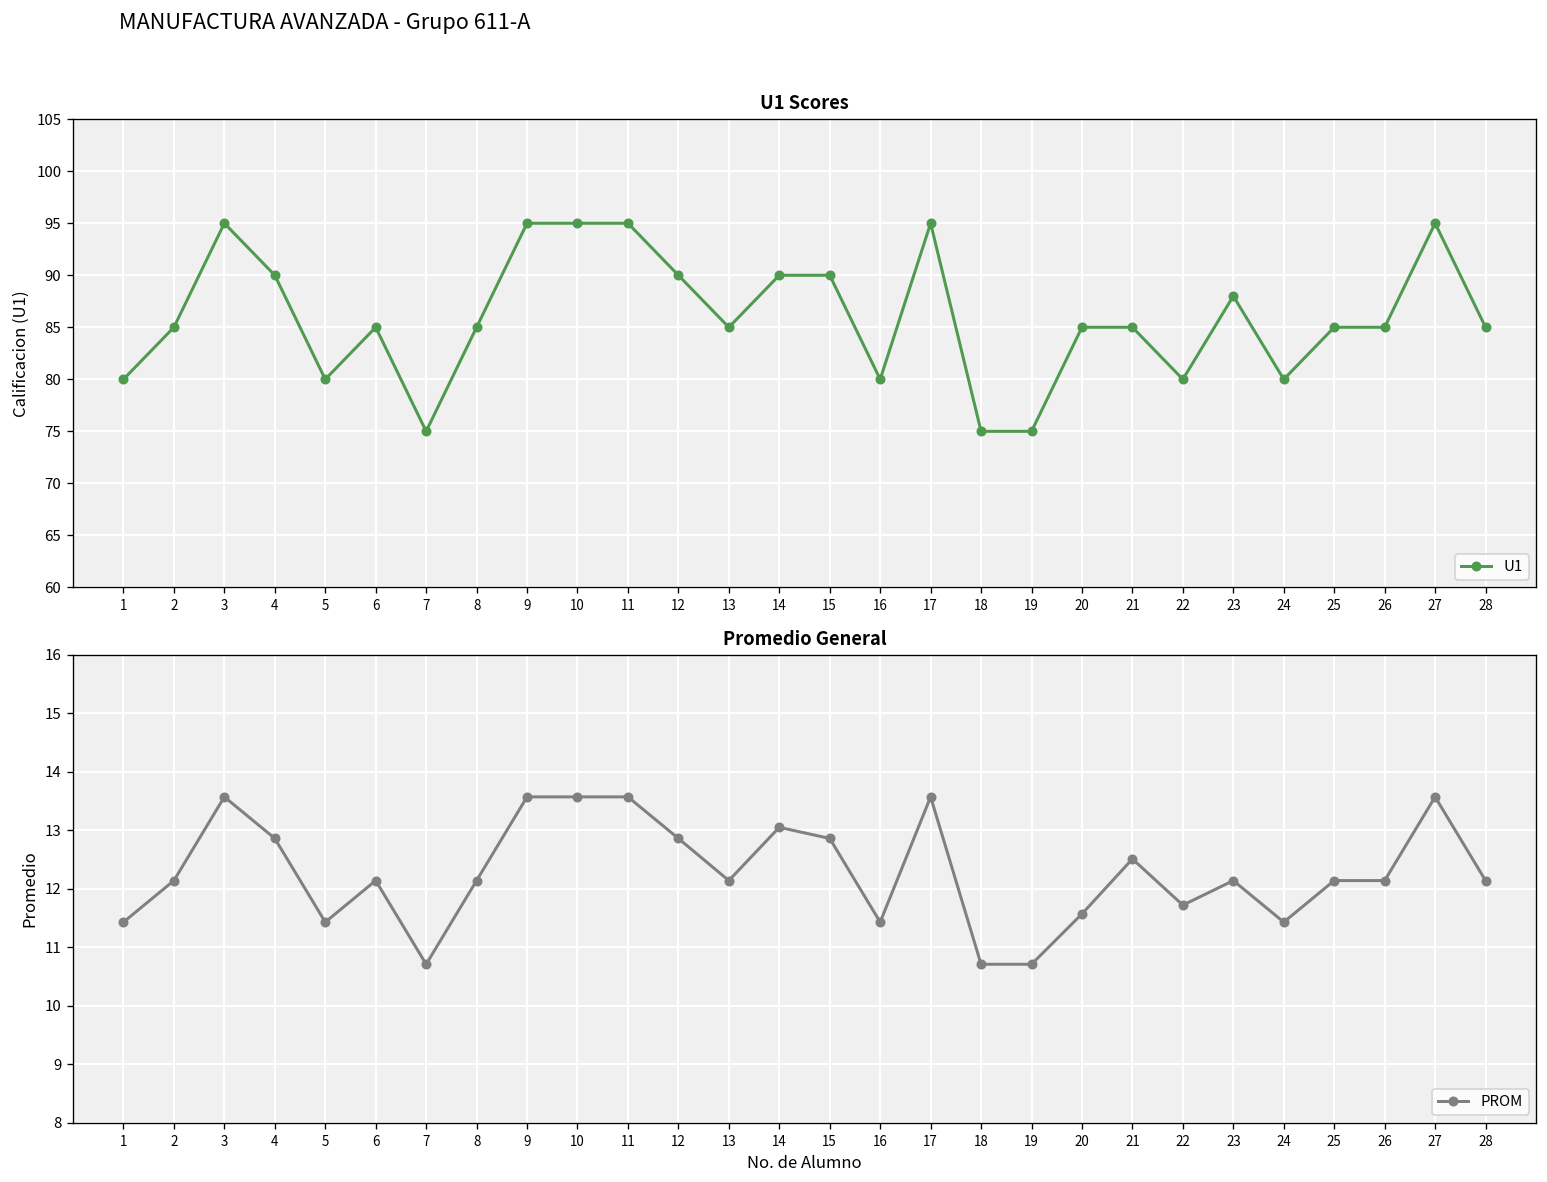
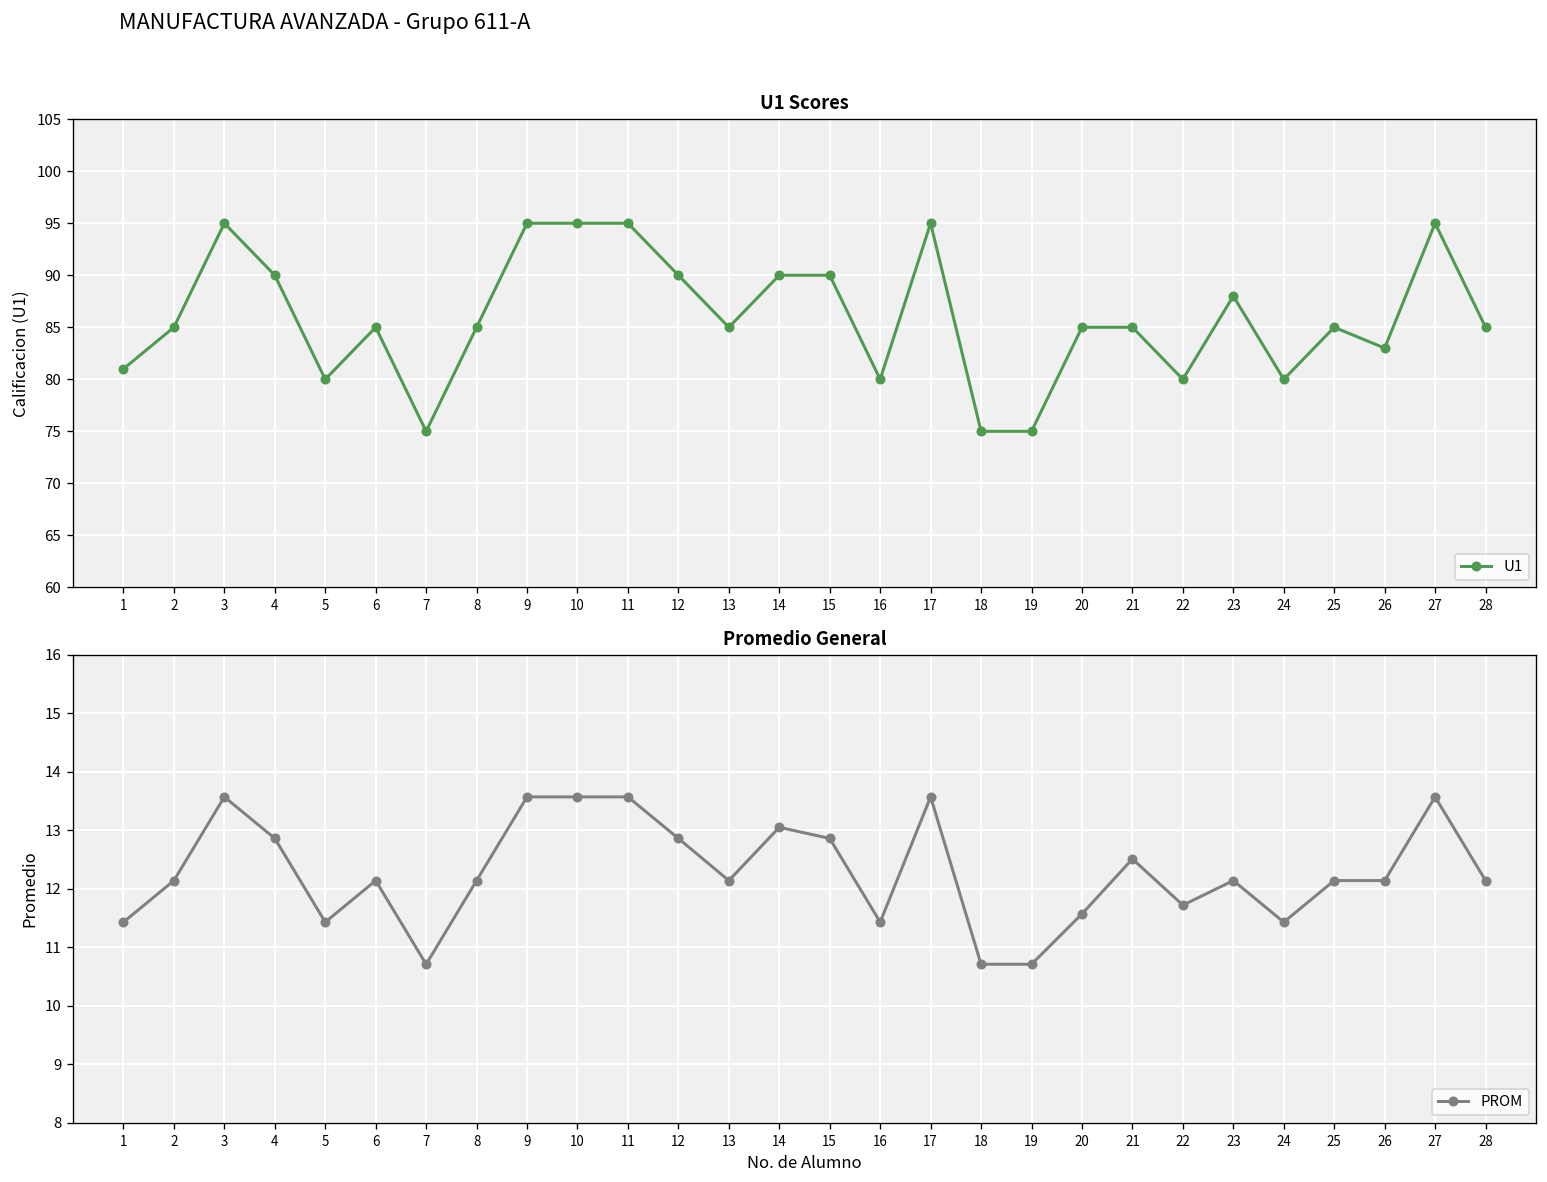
U1 Scores, 1: 80 -> 81
U1 Scores, 26: 85 -> 83
